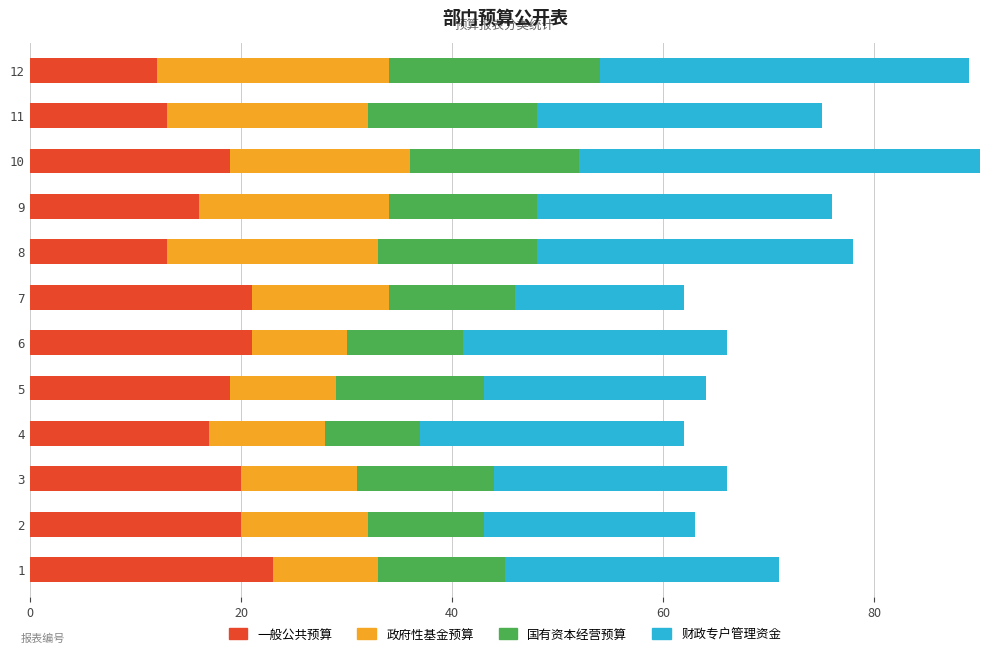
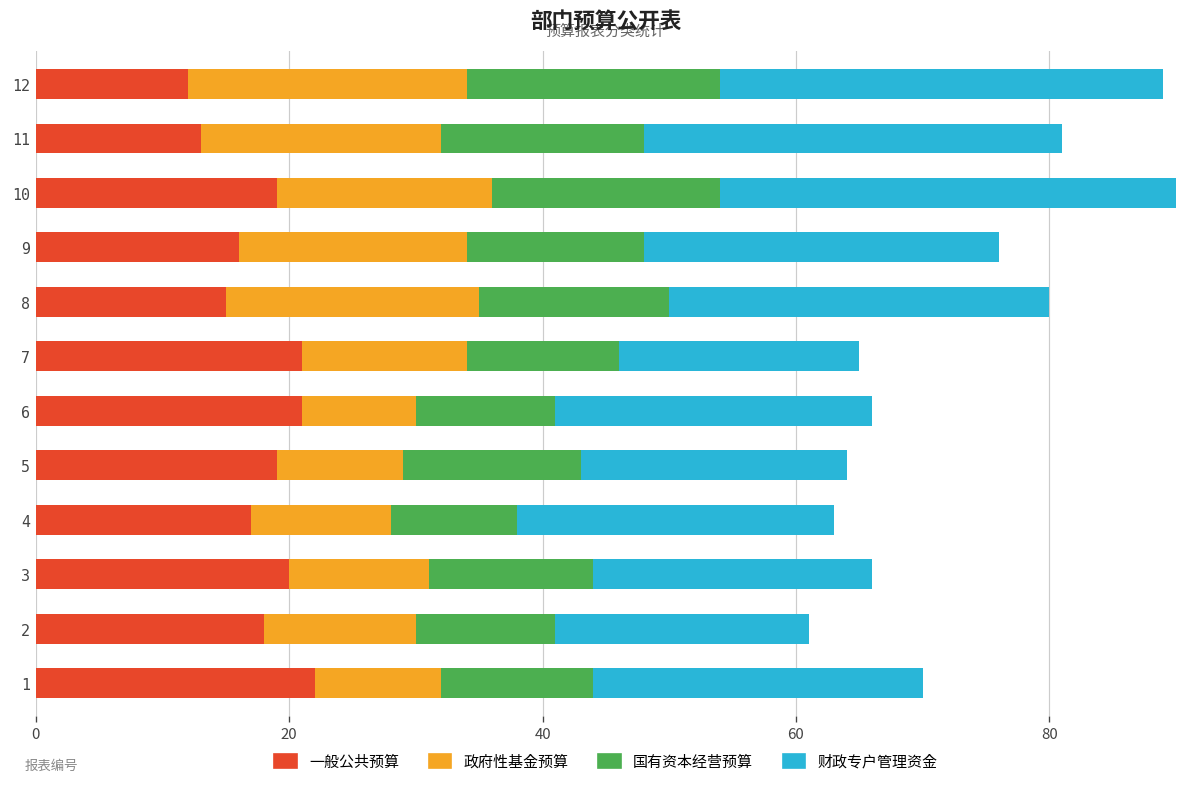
财政专户管理资金, 11: 27 -> 33
国有资本经营预算, 10: 16 -> 18
一般公共预算, 8: 13 -> 15
财政专户管理资金, 7: 16 -> 19
国有资本经营预算, 4: 9 -> 10
一般公共预算, 2: 20 -> 18
一般公共预算, 1: 23 -> 22
